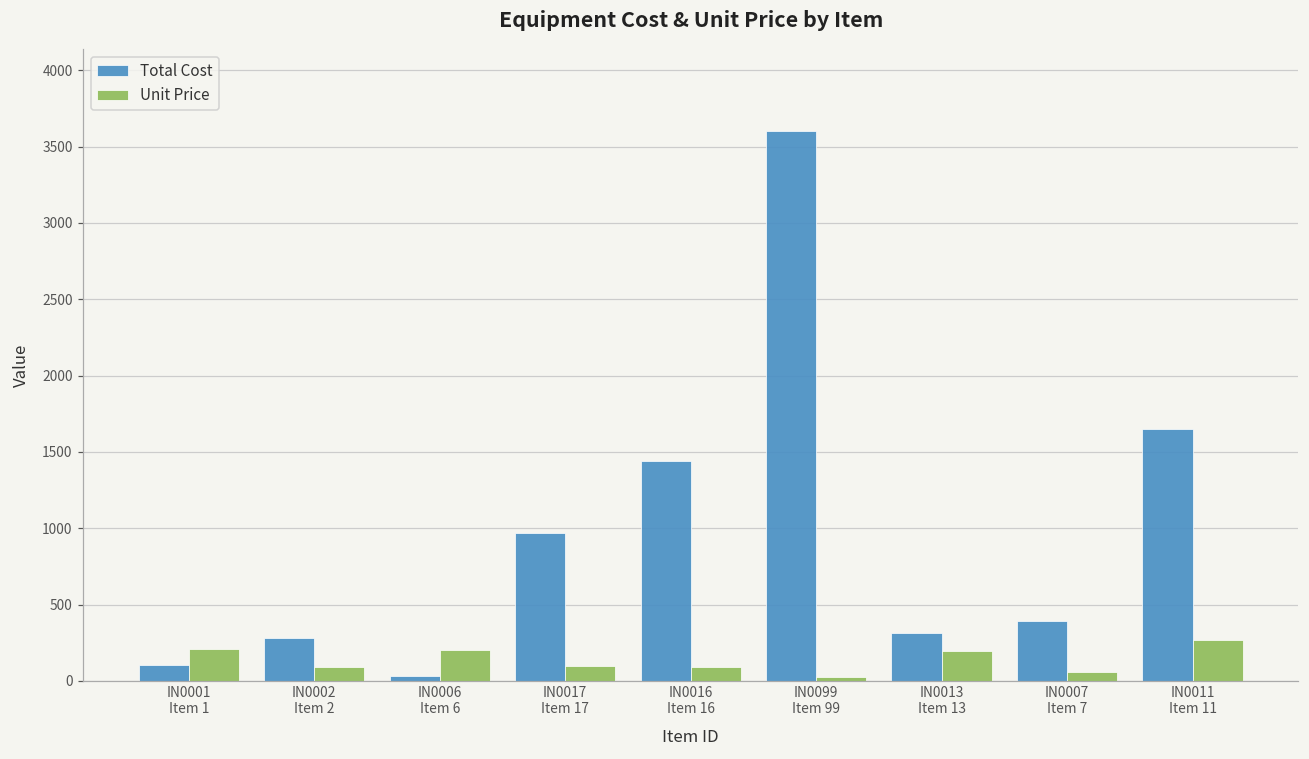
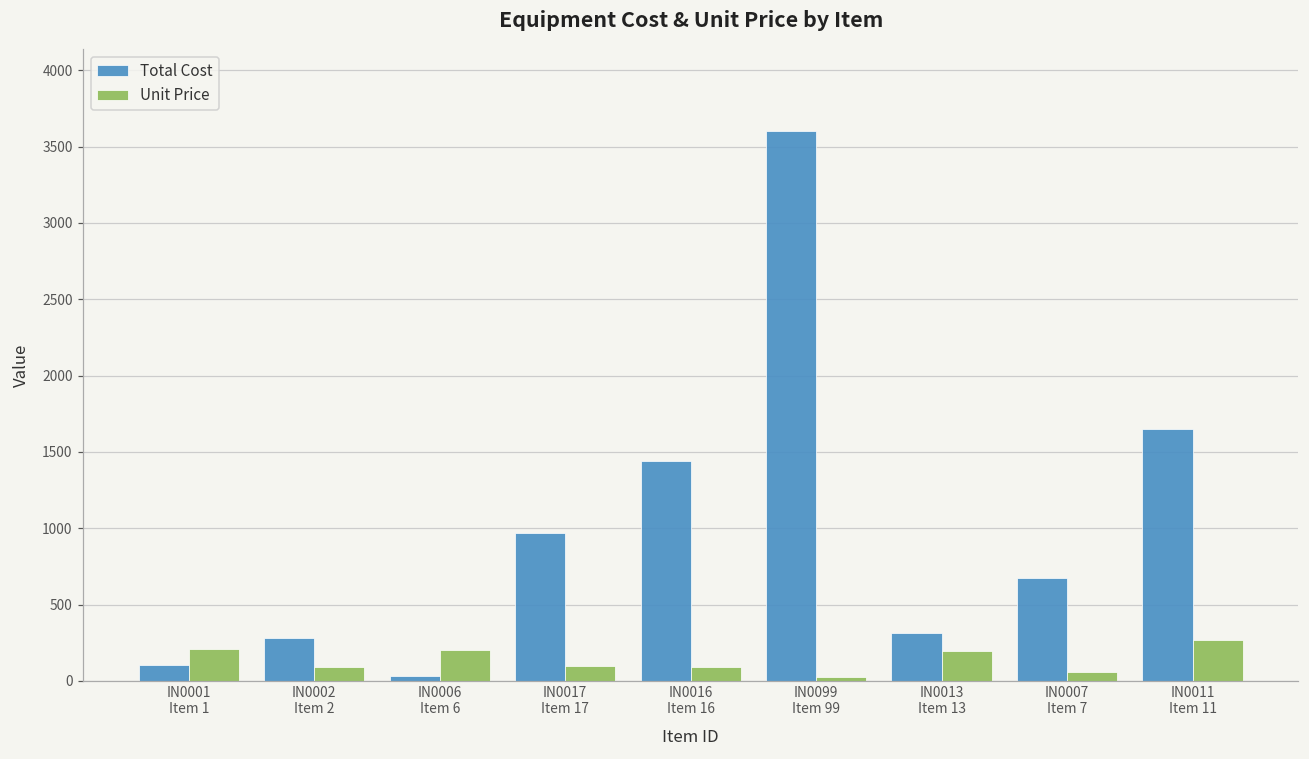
Total Cost, IN0007 Item 7: 400 -> 670
